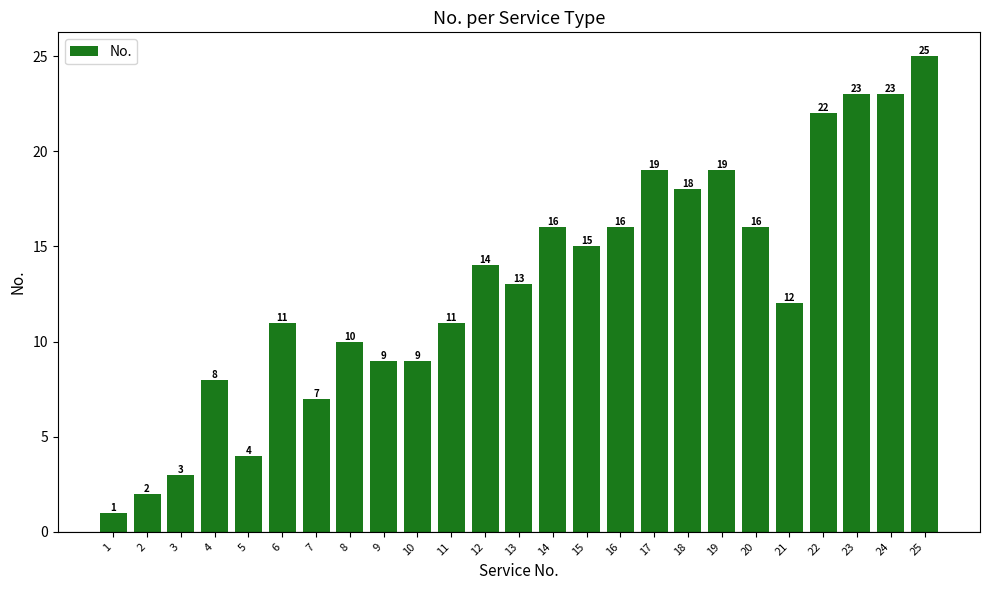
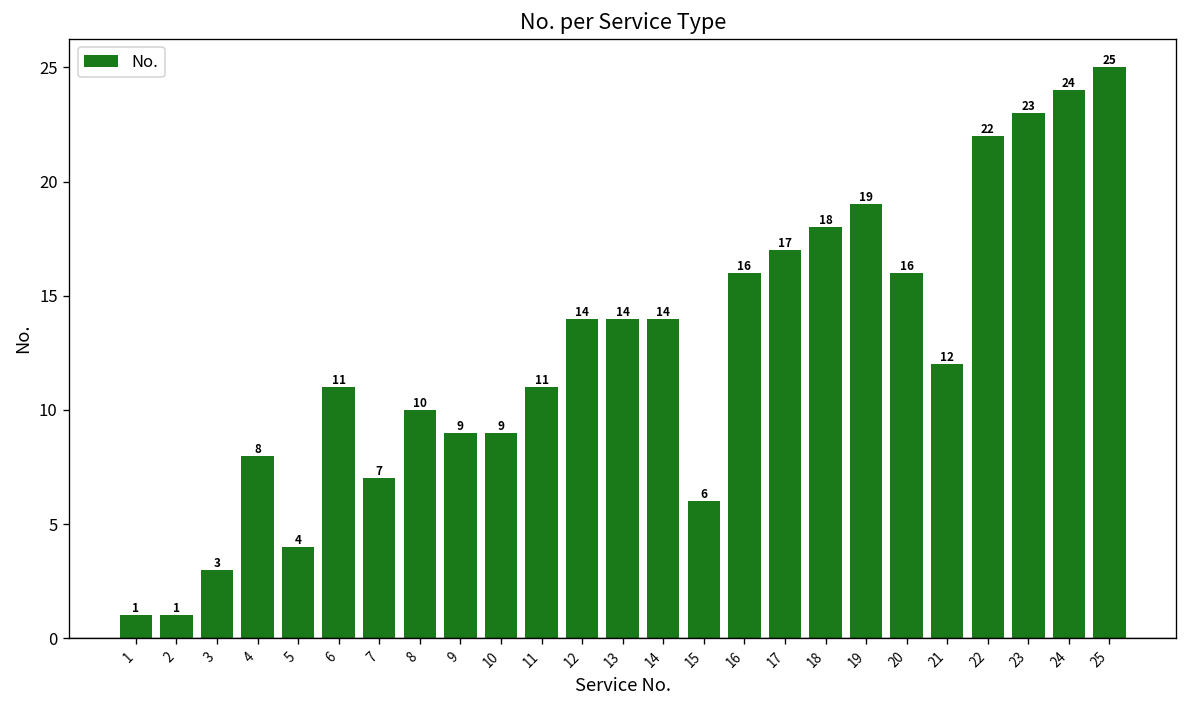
2: 2 -> 1
13: 13 -> 14
14: 16 -> 14
15: 15 -> 6
17: 19 -> 17
24: 23 -> 24
